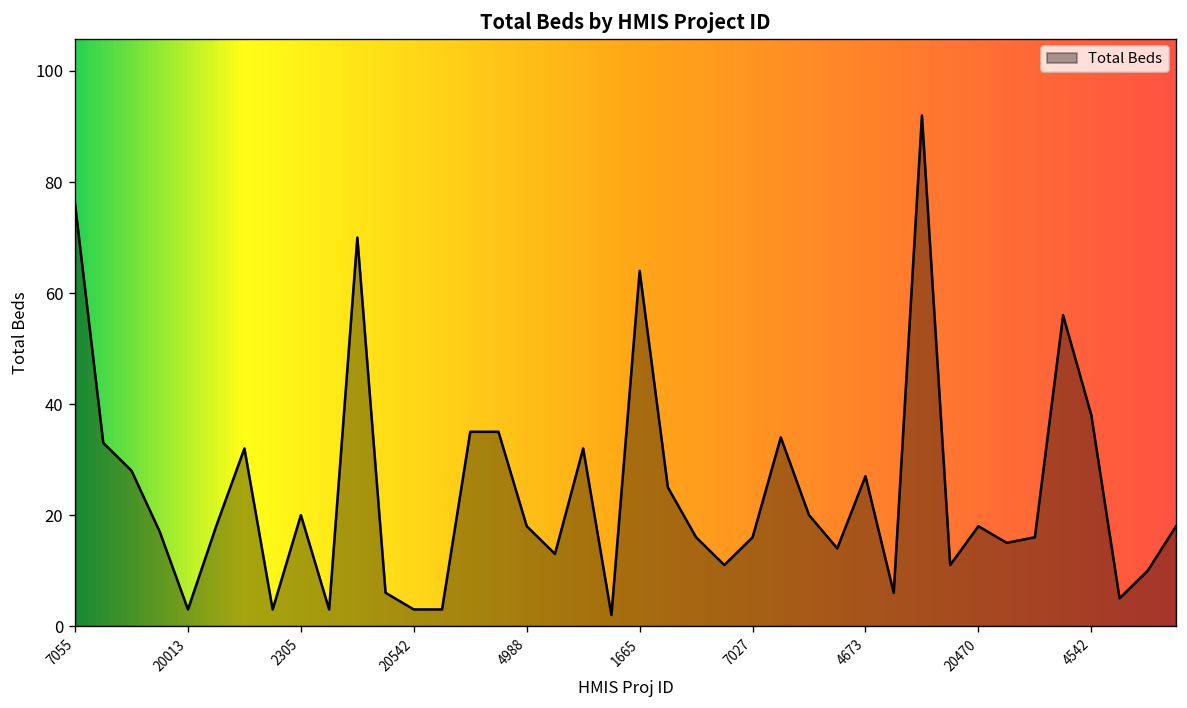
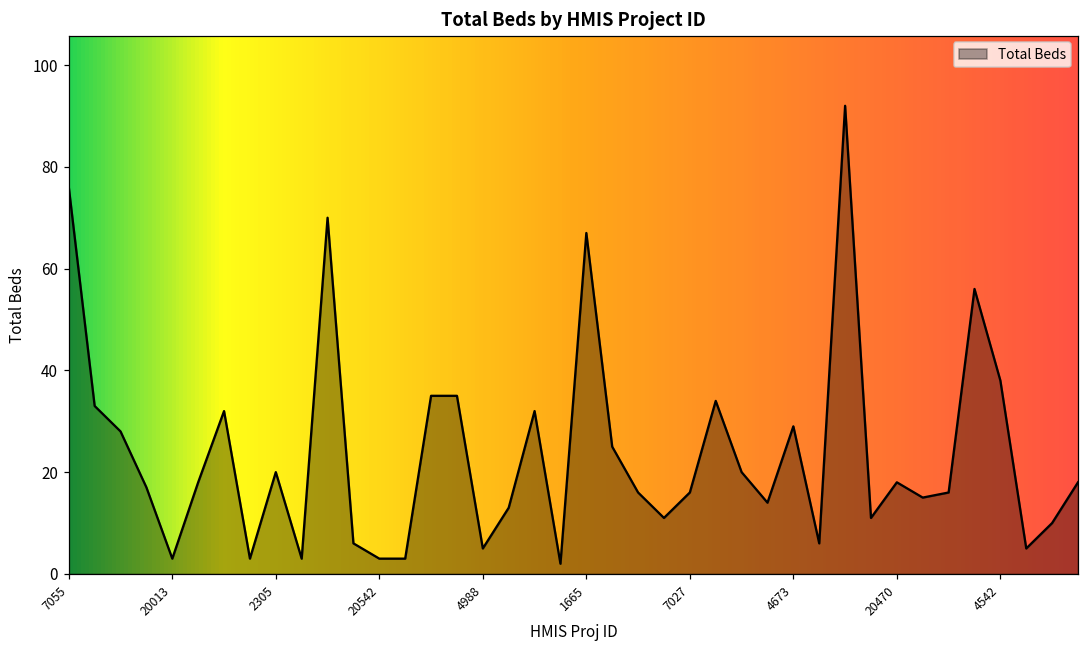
4988: 18 -> 5
1665: 64 -> 67
4673: 27 -> 29
